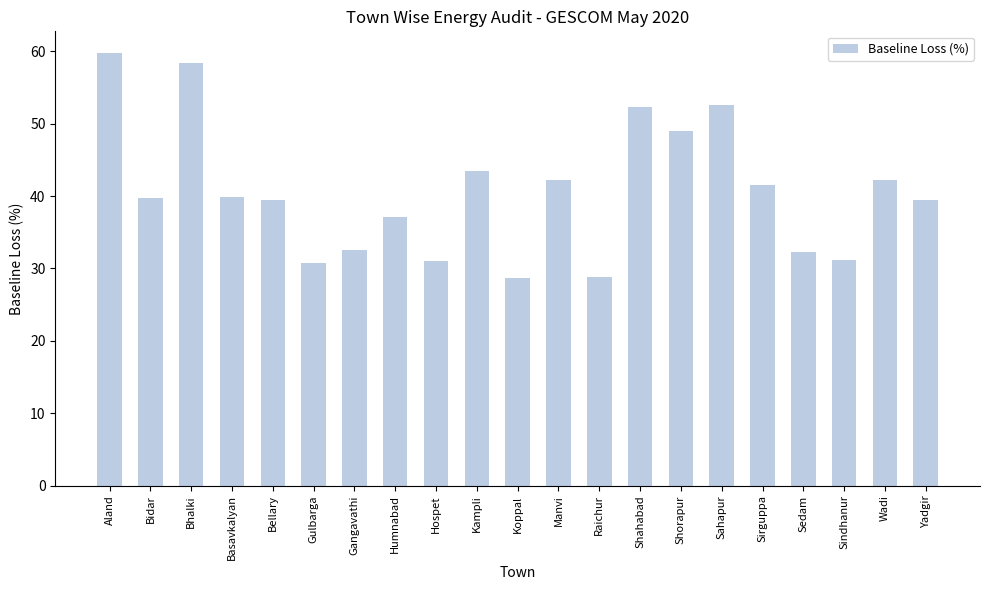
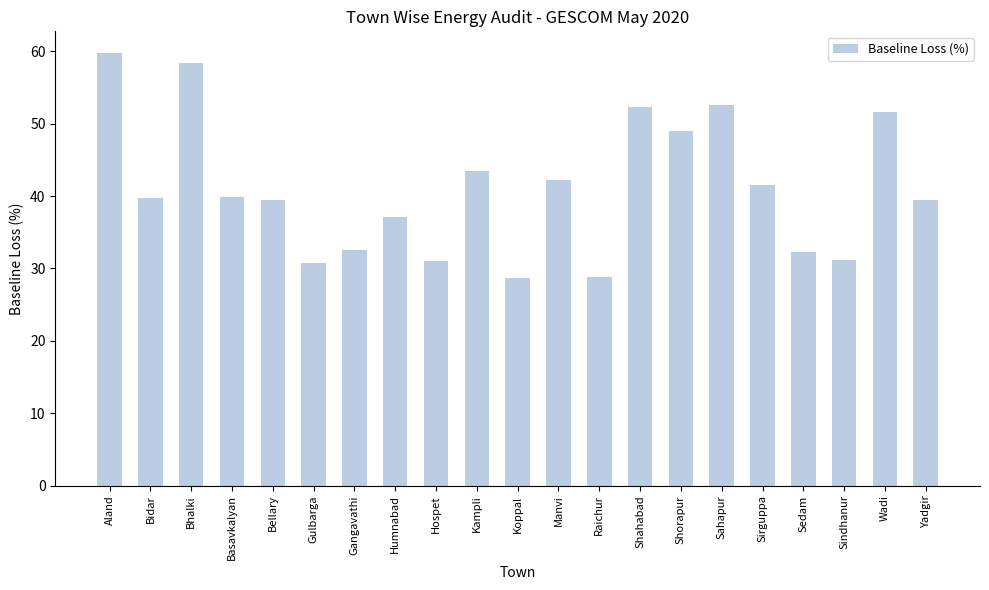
Wadi: 42 -> 52
